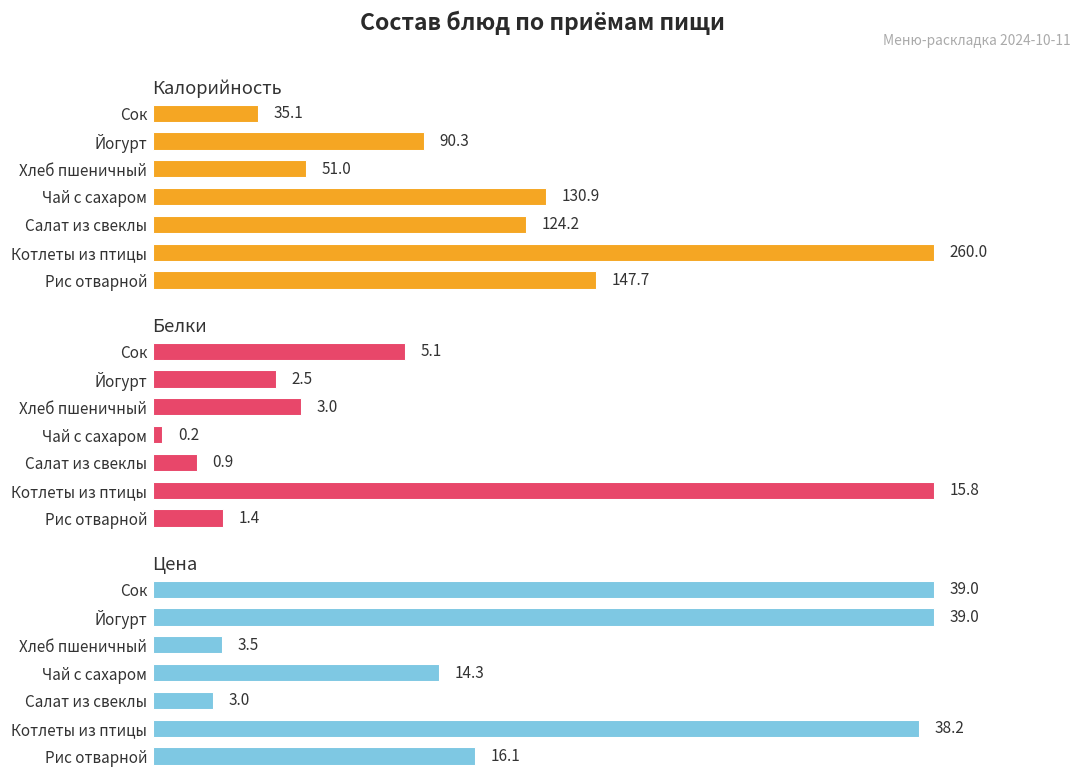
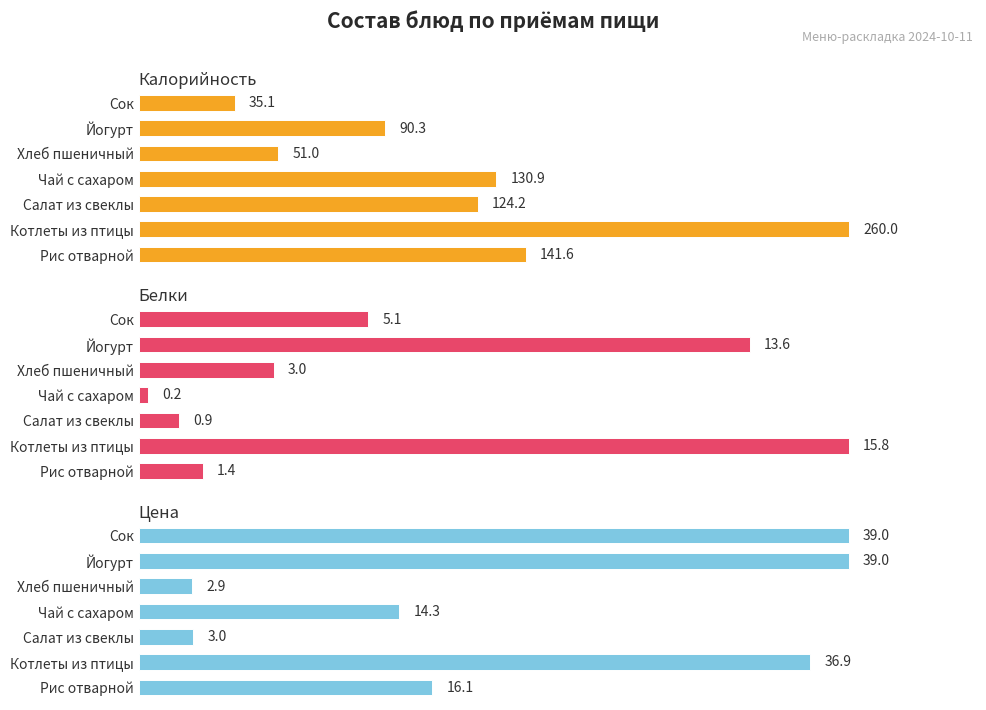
Калорийность, Рис отварной: 147.7 -> 141.6
Белки, Йогурт: 2.5 -> 13.6
Цена, Хлеб пшеничный: 3.5 -> 2.9
Цена, Котлеты из птицы: 38.2 -> 36.9
